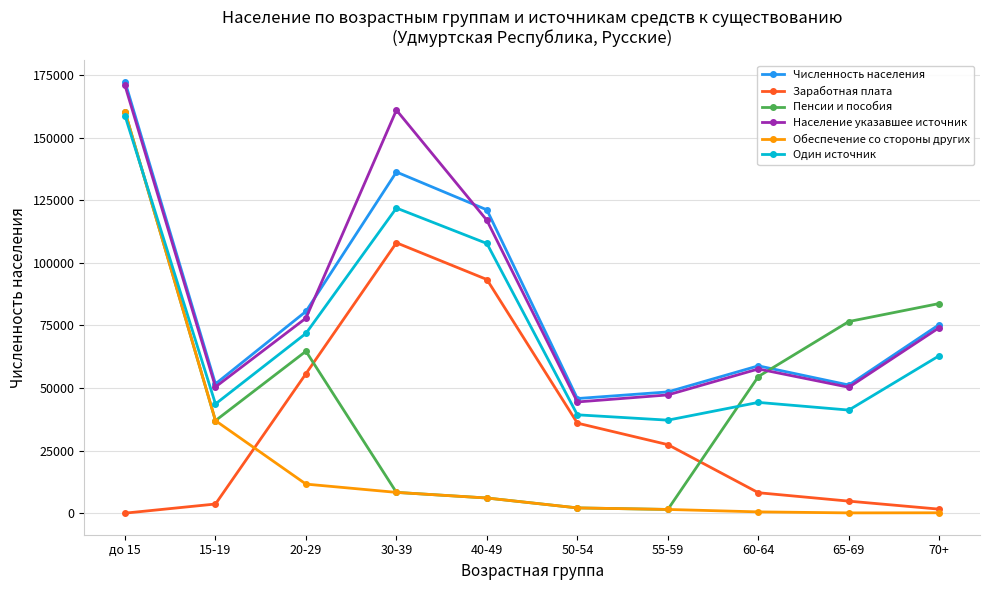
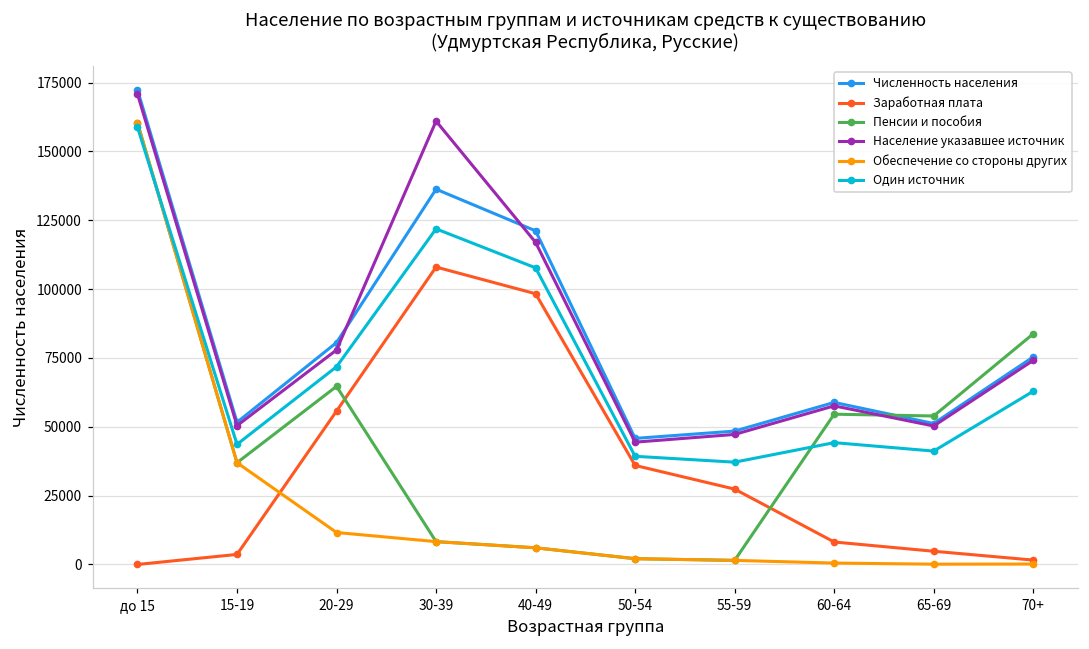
Заработная плата, 40-49: 93000 -> 98000
Пенсии и пособия, 65-69: 77000 -> 54000
